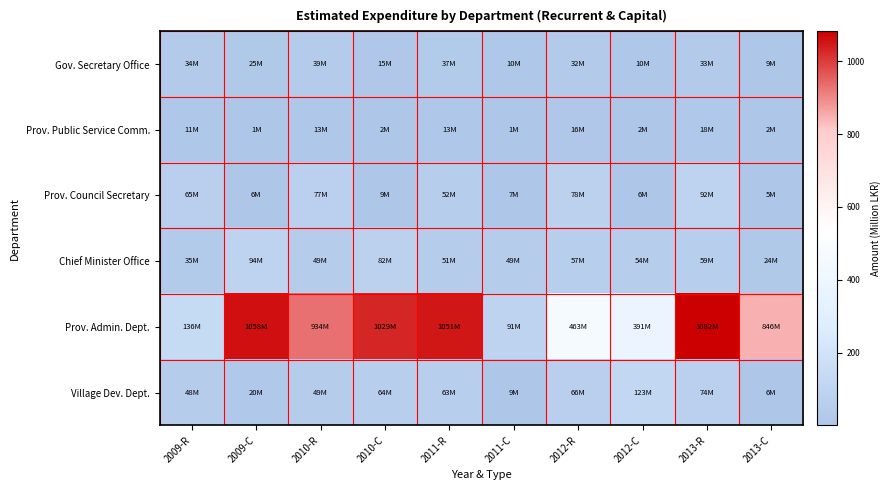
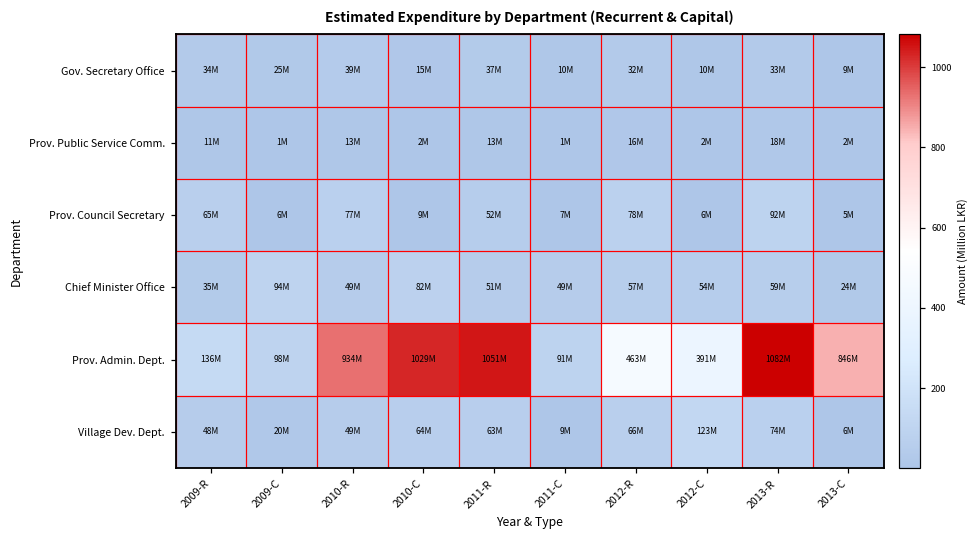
Prov. Admin. Dept., 2009-C: 1058M -> 98M
